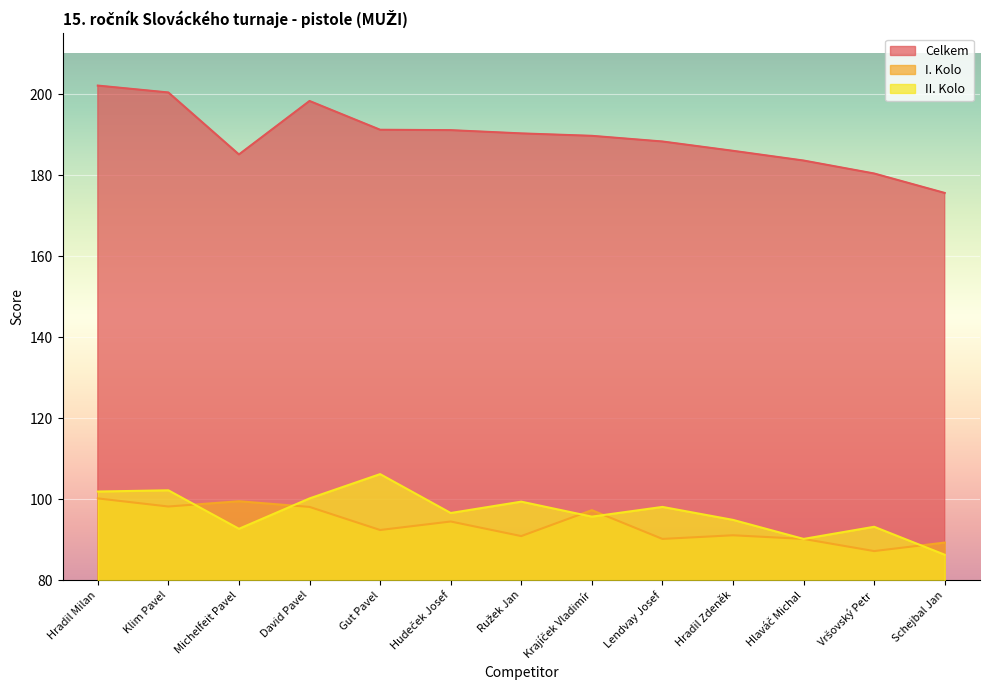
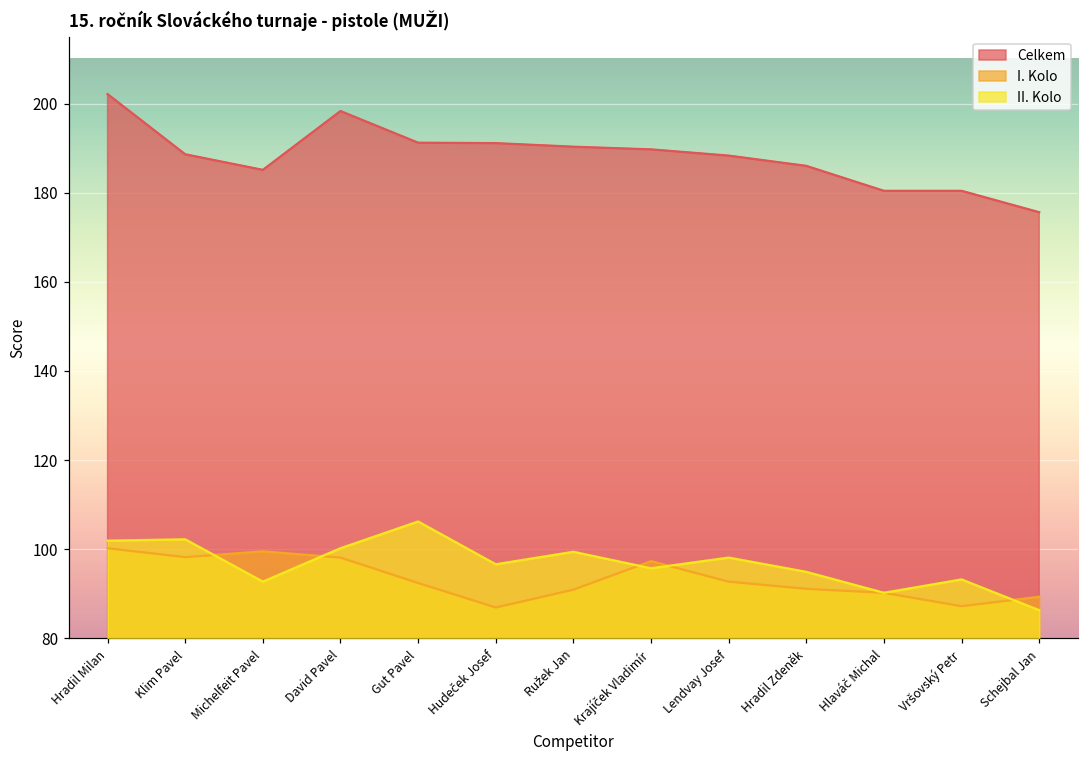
Celkem, Klim Pavel: 200 -> 189
I. Kolo, Hudeček Josef: 95 -> 87
I. Kolo, Lendvay Josef: 90 -> 93
Celkem, Hlaváč Michal: 184 -> 180
